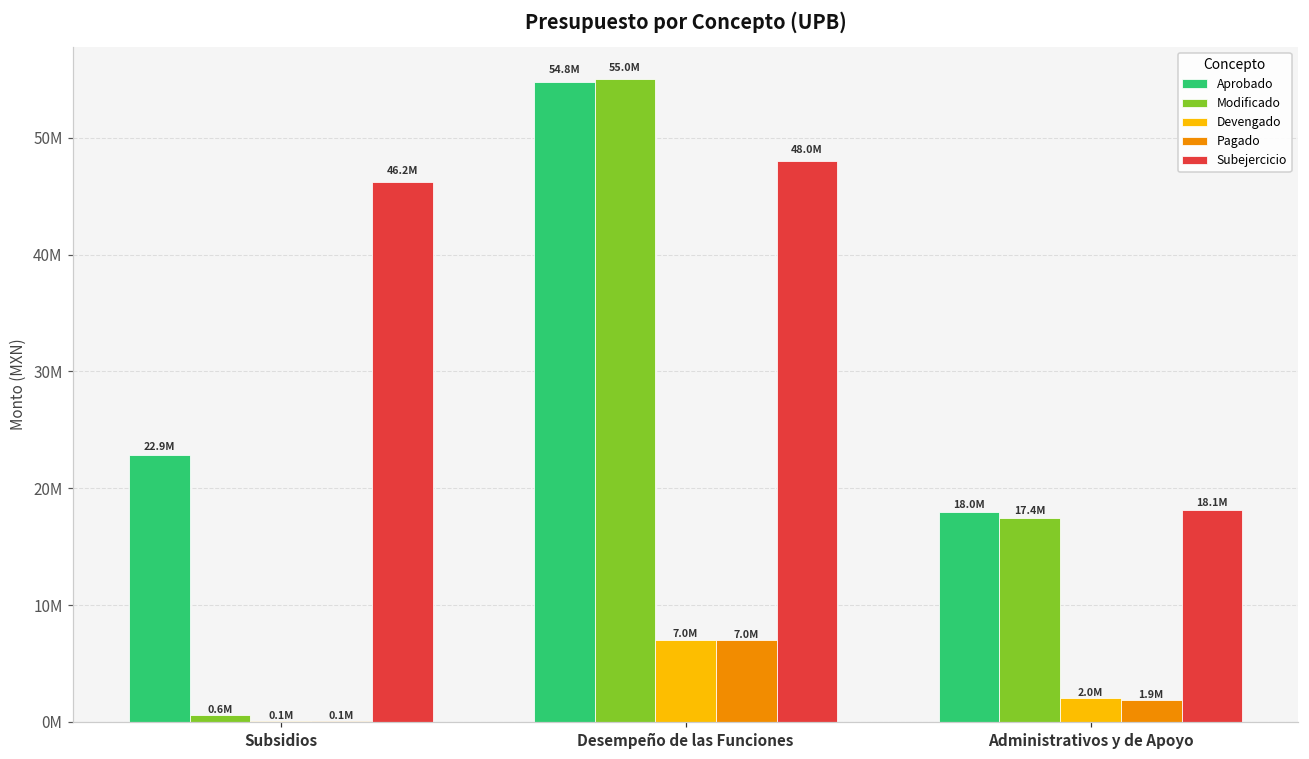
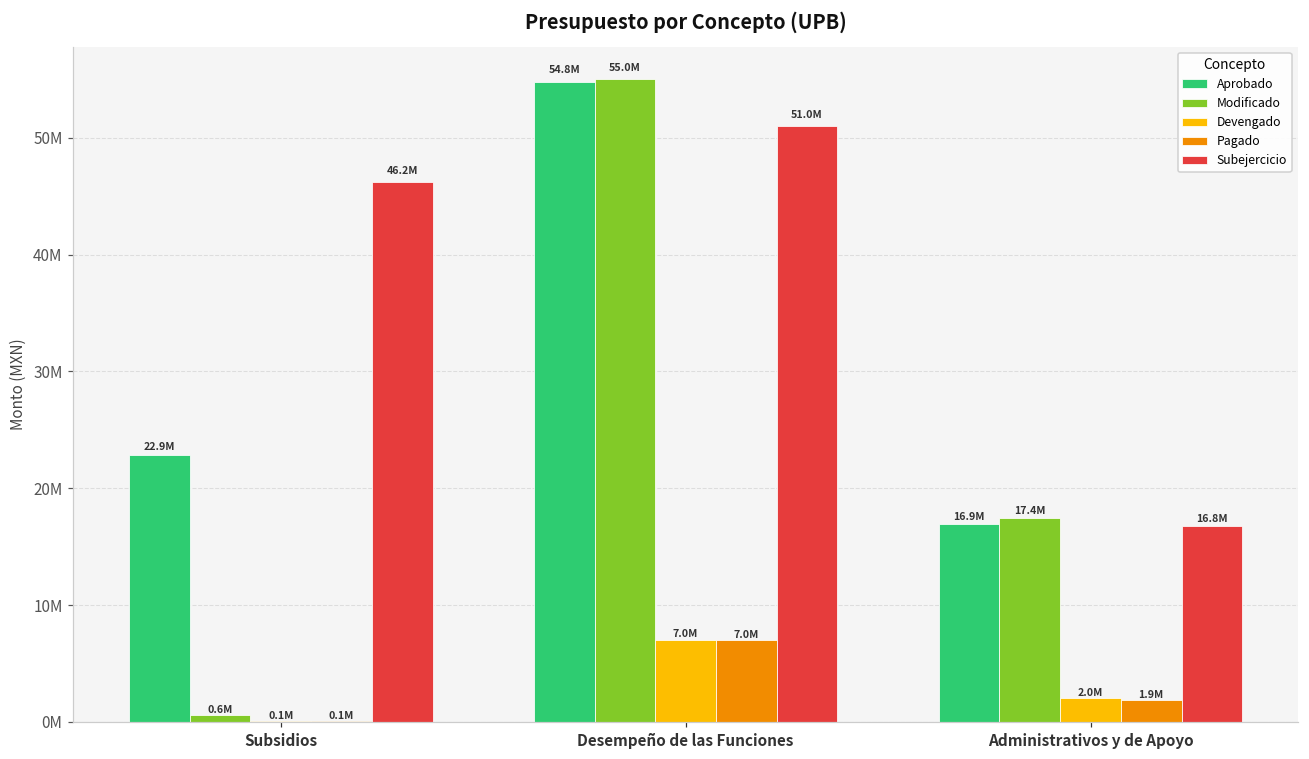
Subejercicio, Desempeño de las Funciones: 48.0M -> 51.0M
Aprobado, Administrativos y de Apoyo: 18.0M -> 16.9M
Subejercicio, Administrativos y de Apoyo: 18.1M -> 16.8M
